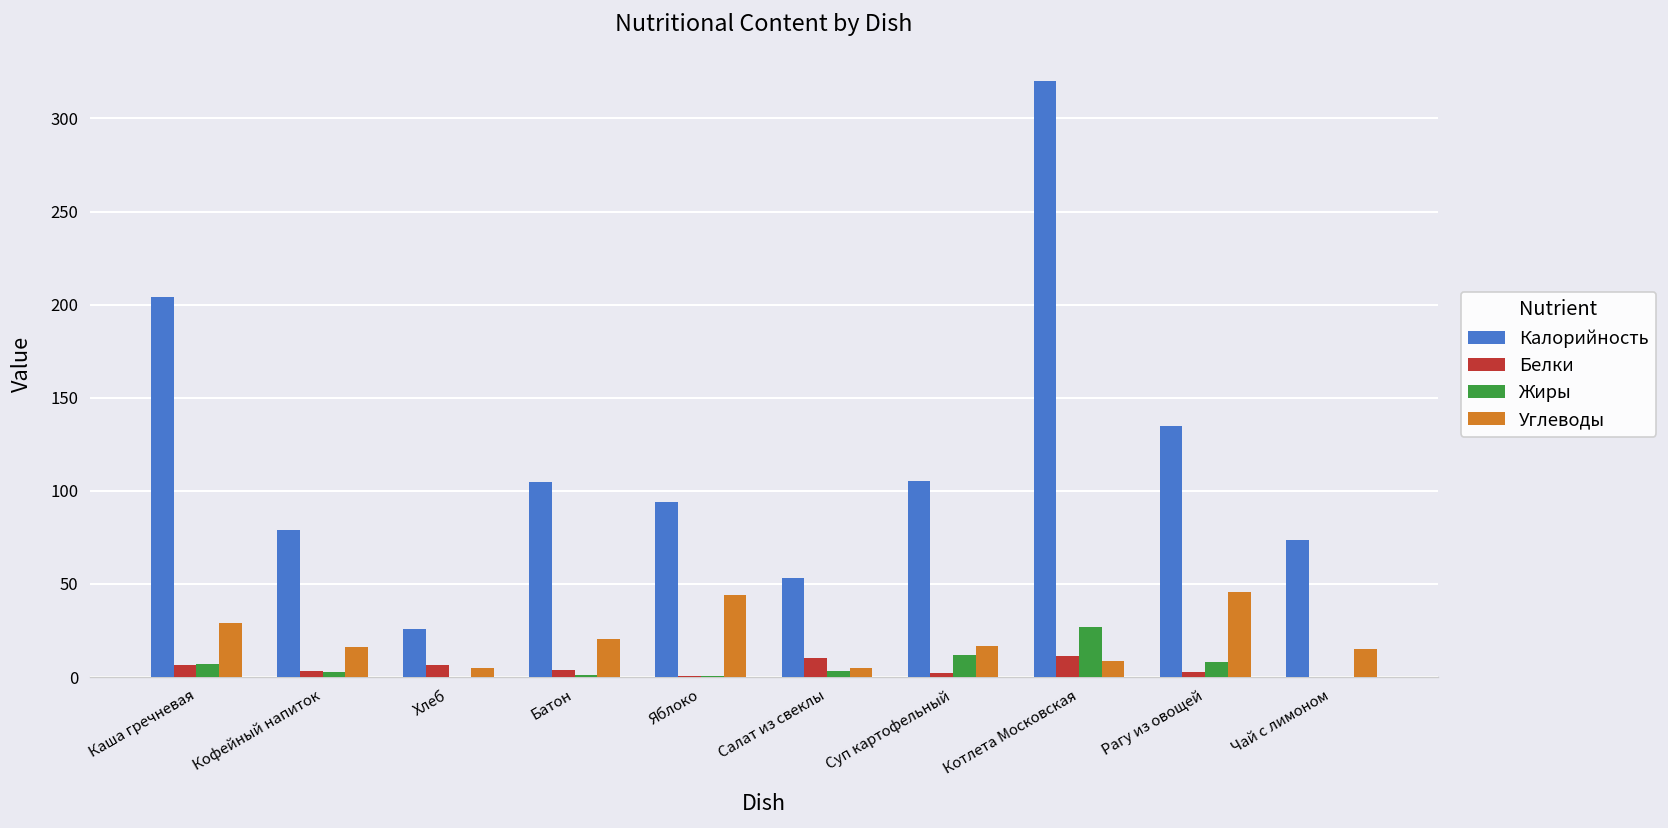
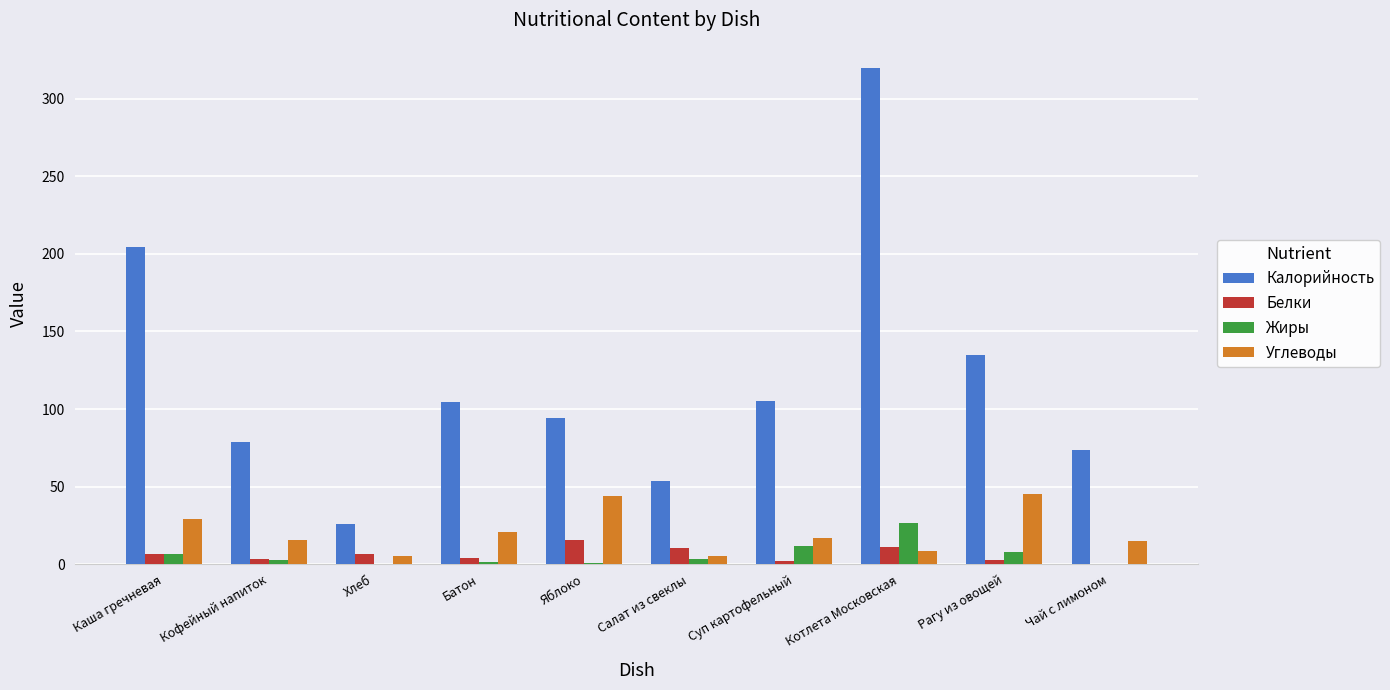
Белки, Яблоко: 1 -> 16
